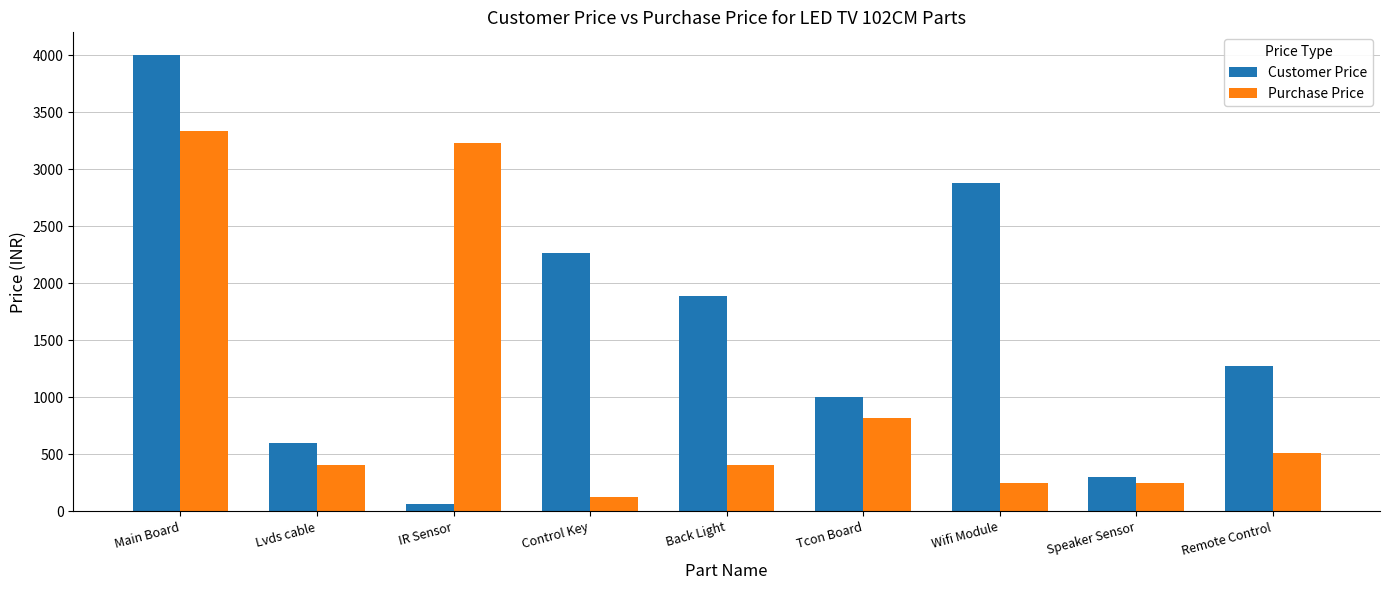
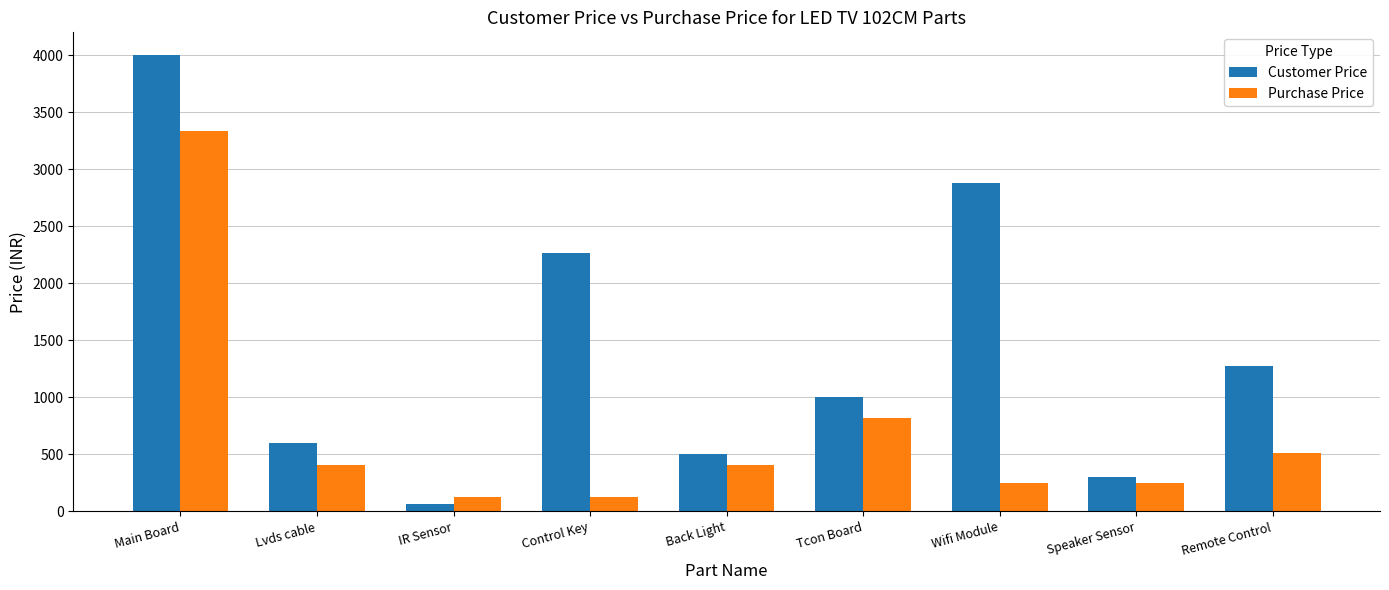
Purchase Price, IR Sensor: 3230 -> 120
Customer Price, Back Light: 1890 -> 500
